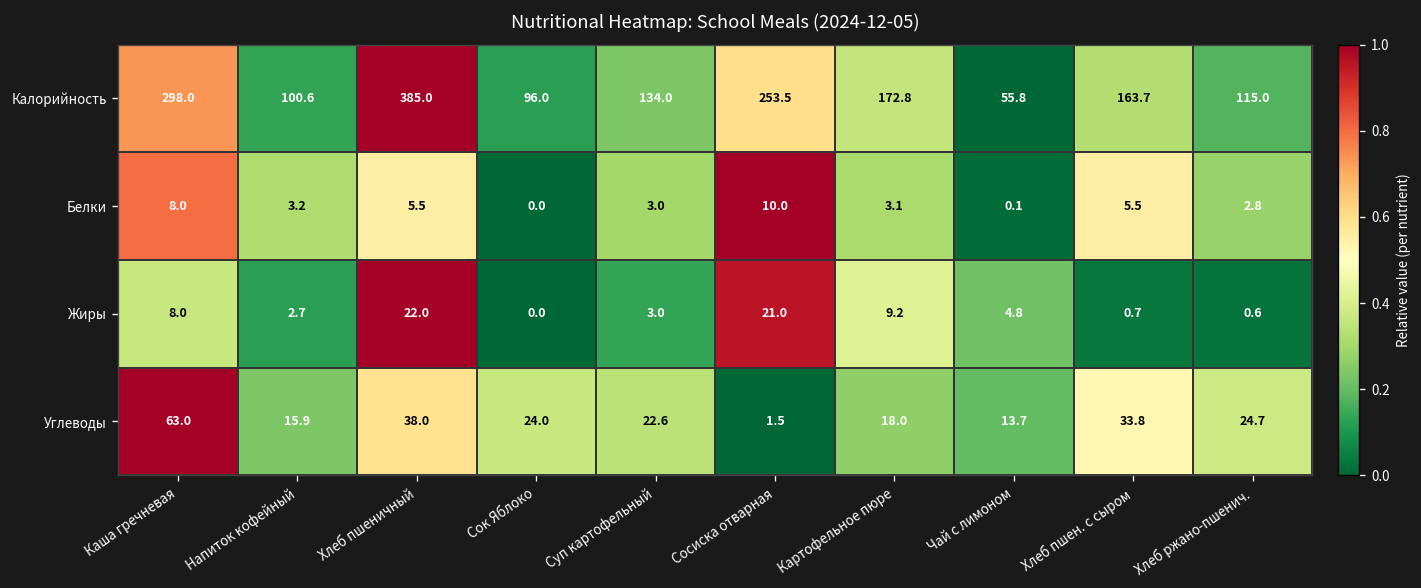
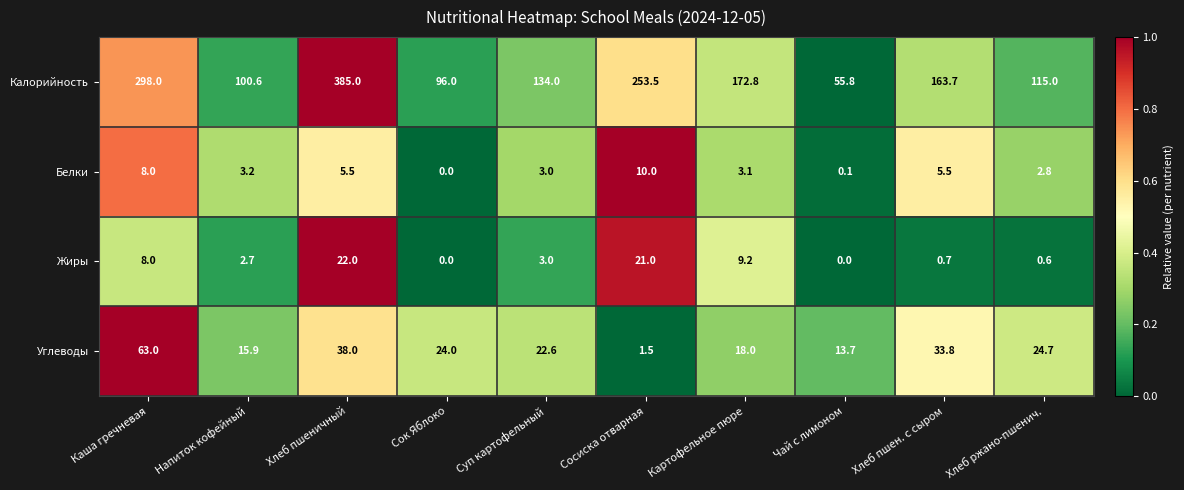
Жиры, Чай с лимоном: 4.8 -> 0.0
